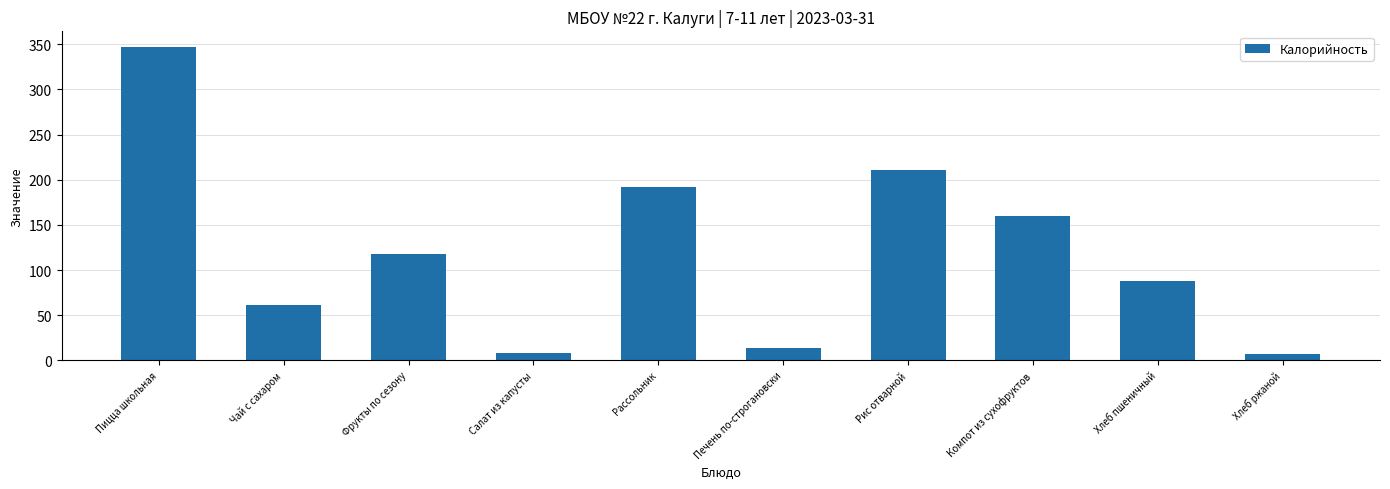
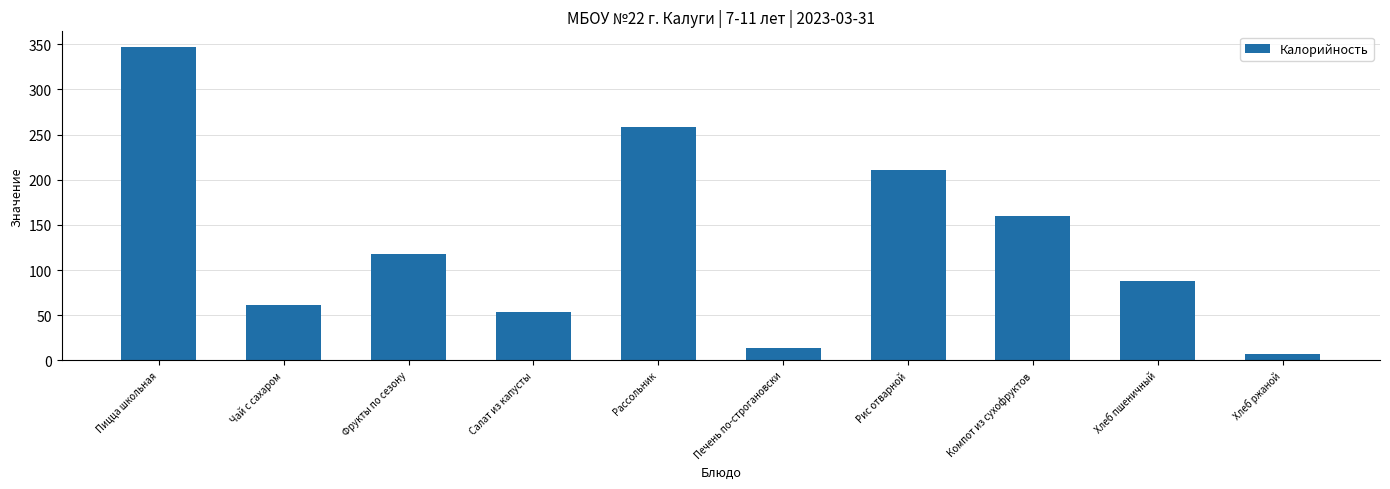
Салат из капусты: 10 -> 50
Рассольник: 190 -> 260
